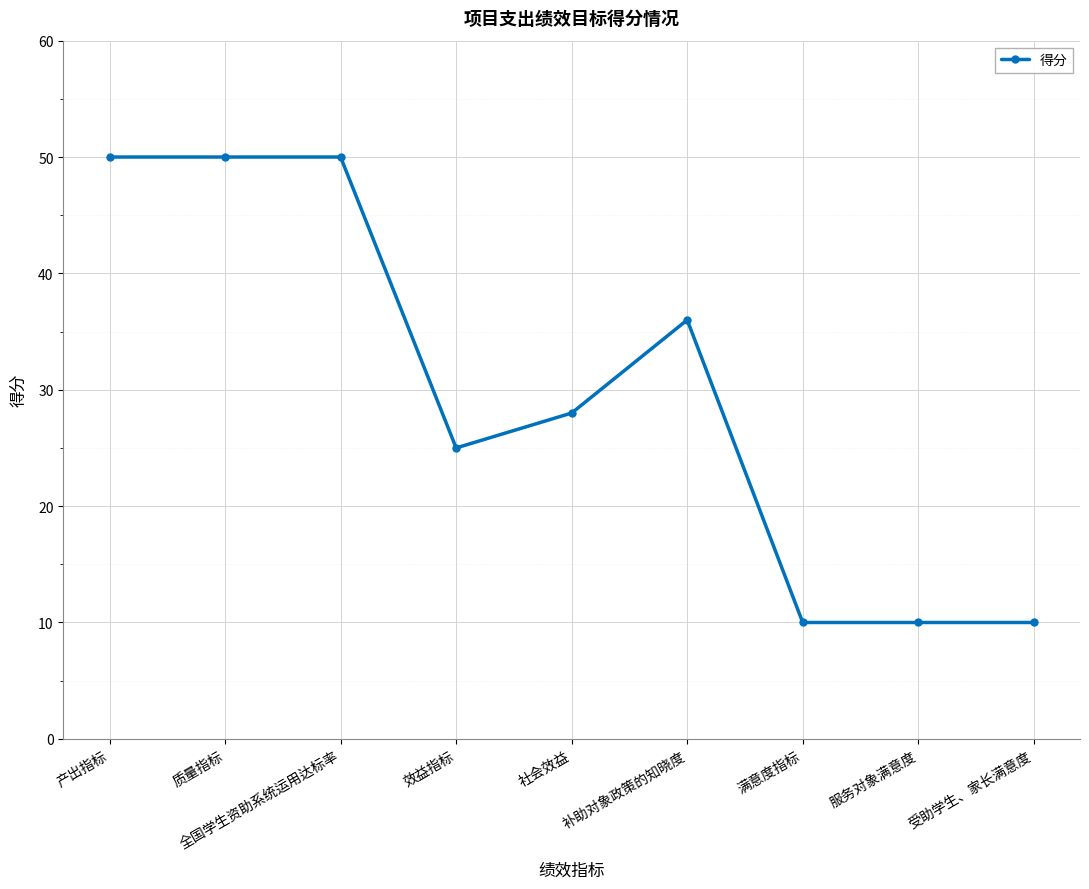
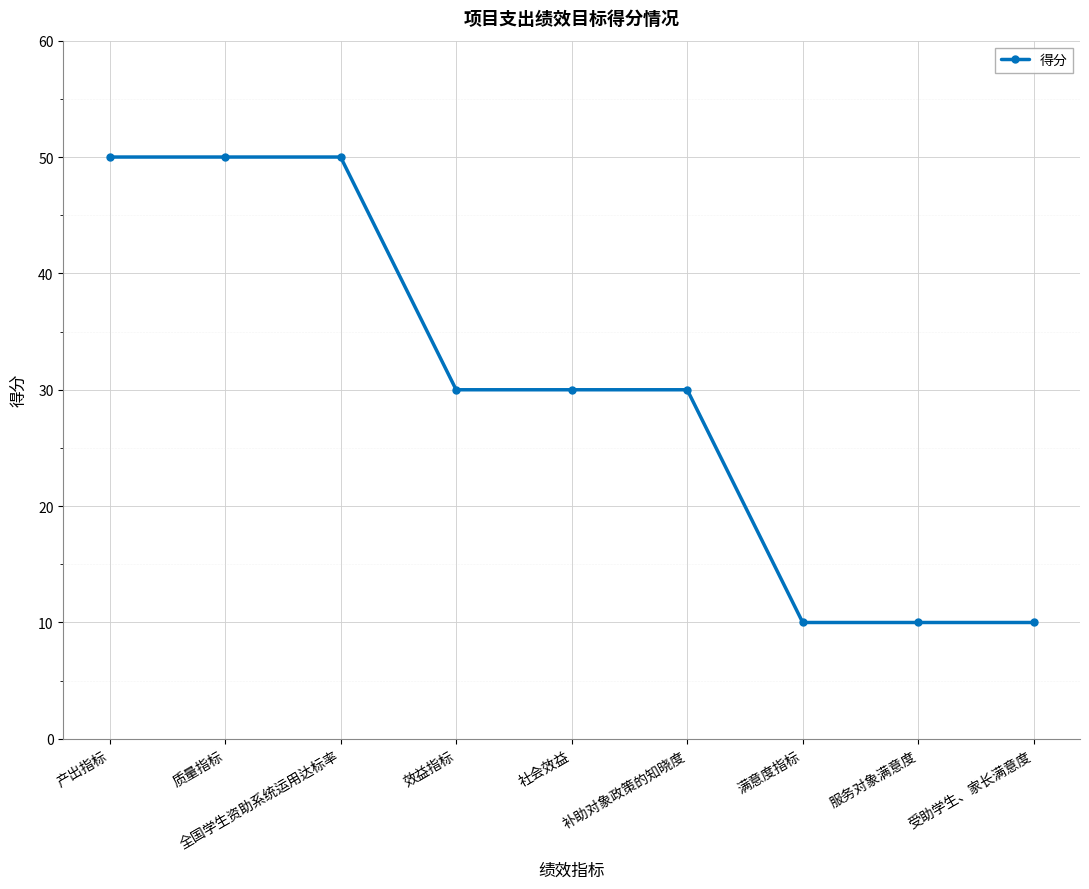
效益指标: 25 -> 30
社会效益: 28 -> 30
补助对象政策的知晓度: 36 -> 30
